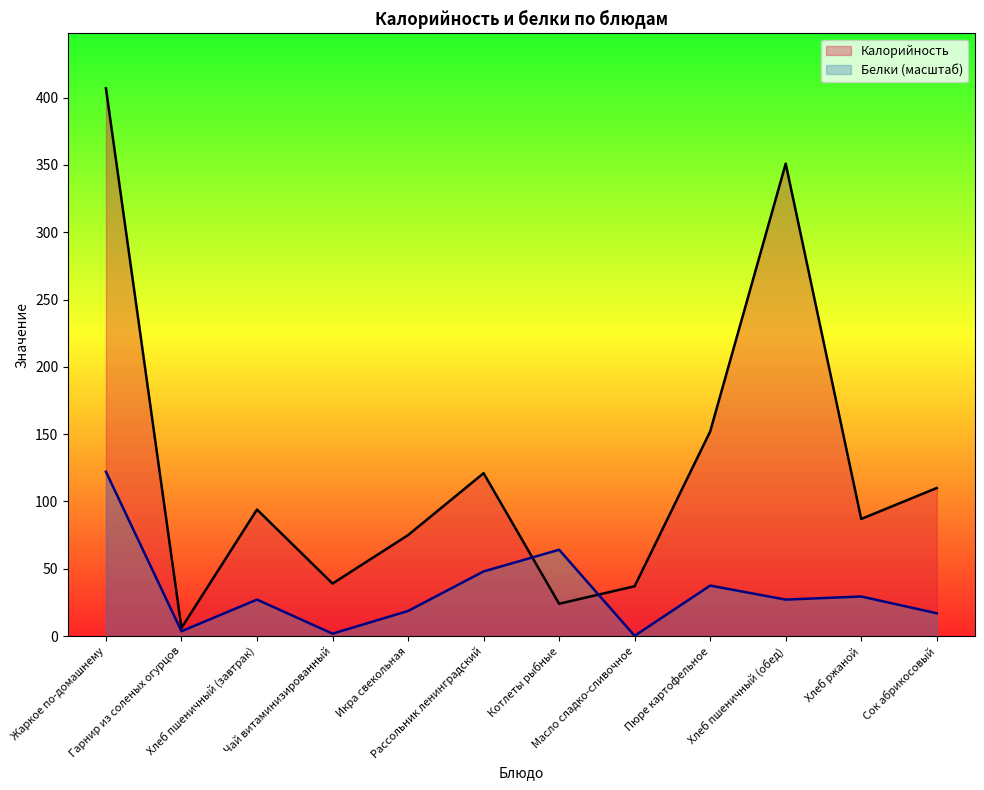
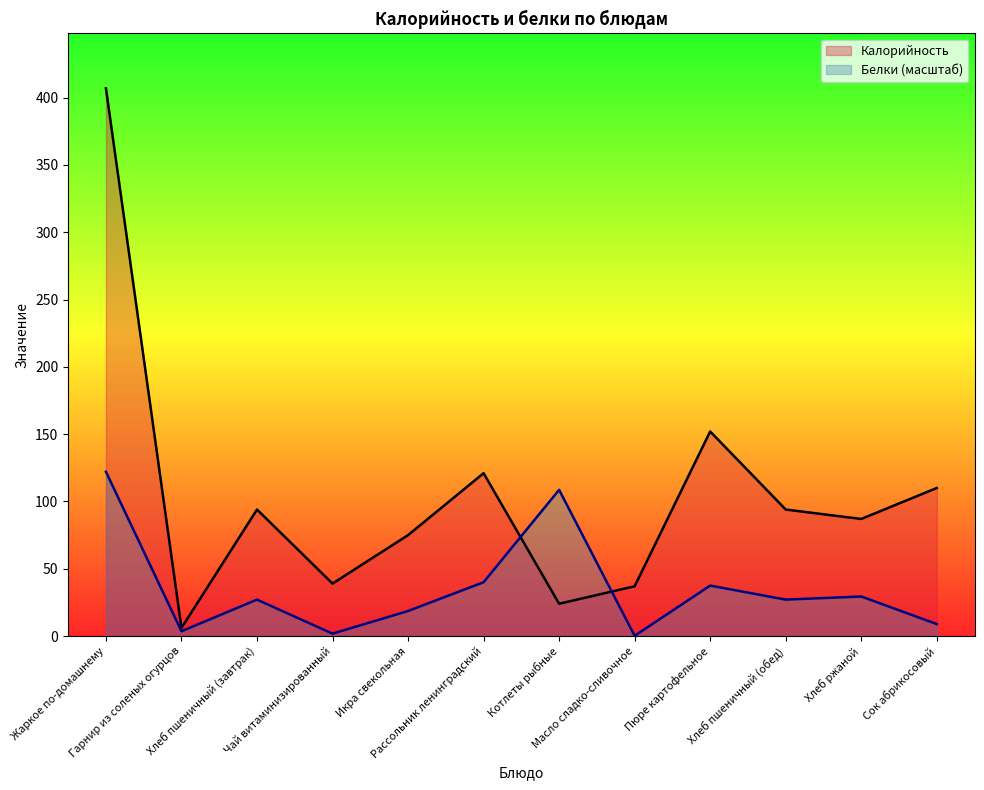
Белки (масштаб), Рассольник ленинградский: 48 -> 40
Белки (масштаб), Котлеты рыбные: 64 -> 109
Калорийность, Хлеб пшеничный (обед): 351 -> 94
Белки (масштаб), Сок абрикосовый: 17 -> 9
